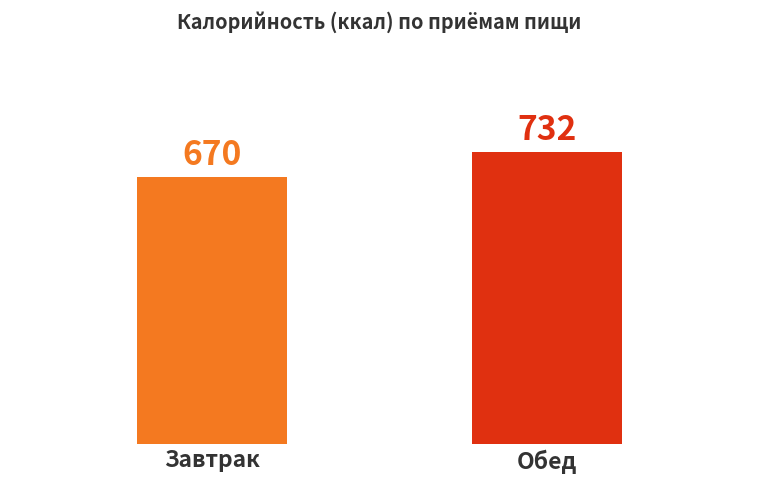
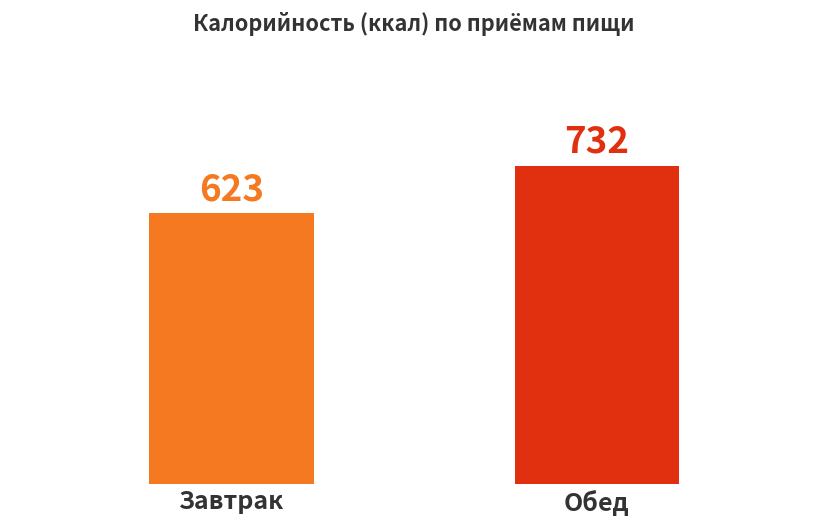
Завтрак: 670 -> 623
